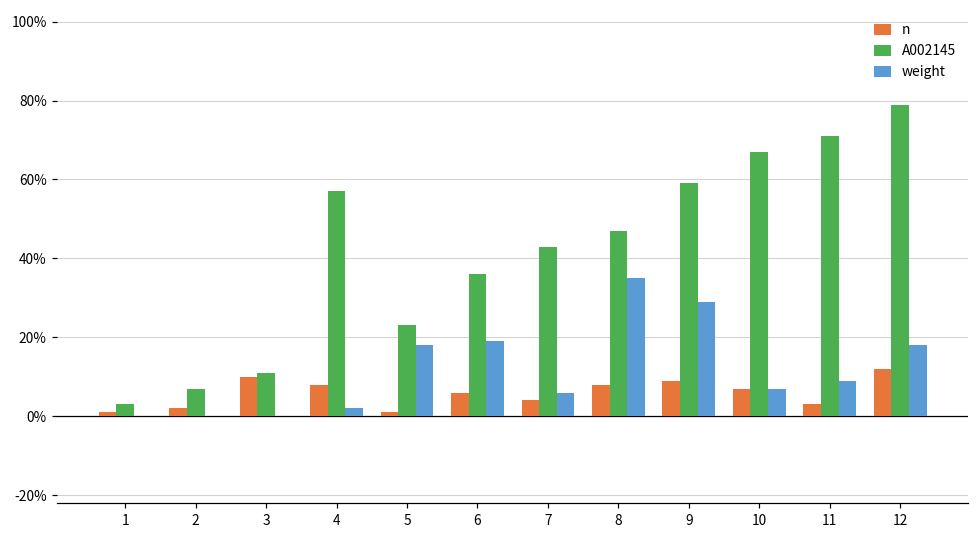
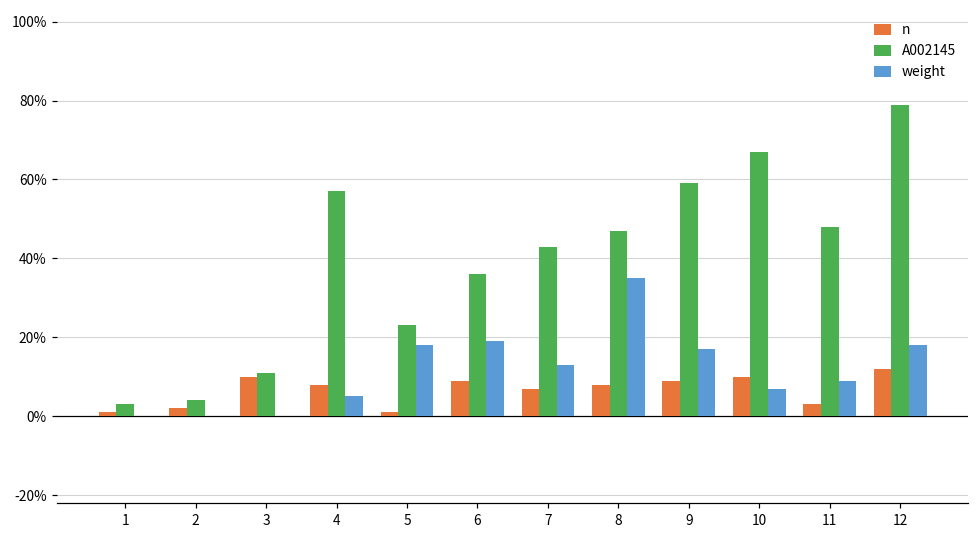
A002145, 2: 7% -> 4%
weight, 4: 2% -> 5%
n, 6: 6% -> 9%
n, 7: 4% -> 7%
weight, 7: 6% -> 13%
weight, 9: 29% -> 17%
n, 10: 7% -> 10%
A002145, 11: 71% -> 48%
